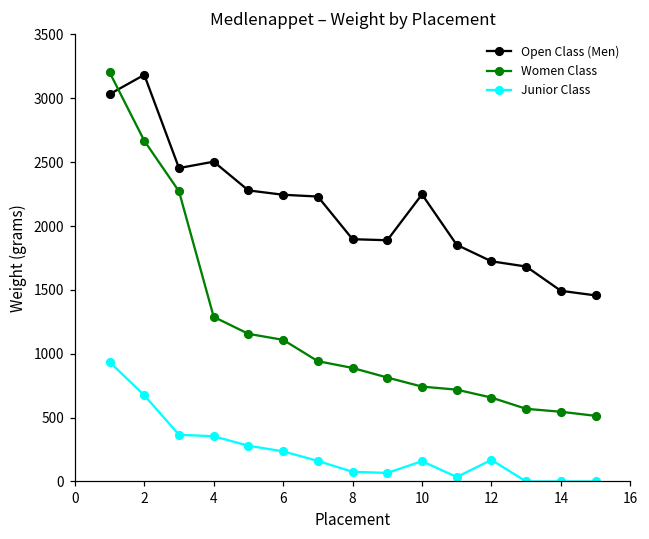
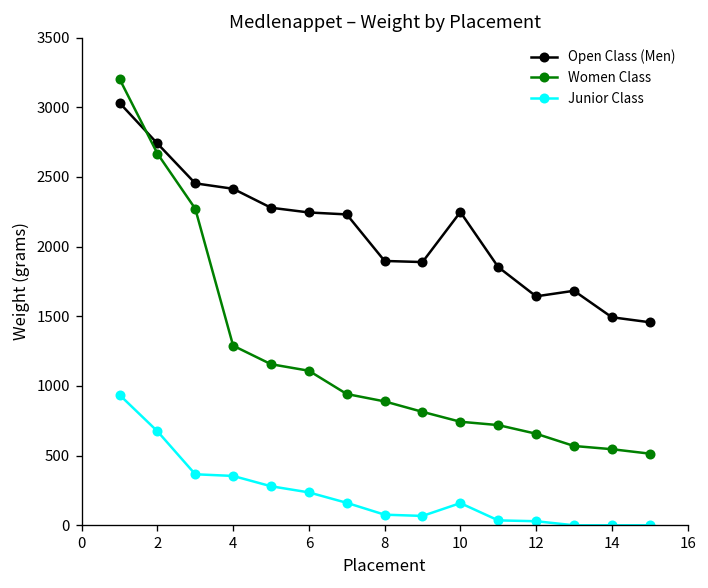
Open Class (Men), 2: 3180 -> 2740
Open Class (Men), 4: 2500 -> 2420
Open Class (Men), 12: 1720 -> 1640
Junior Class, 12: 170 -> 30
